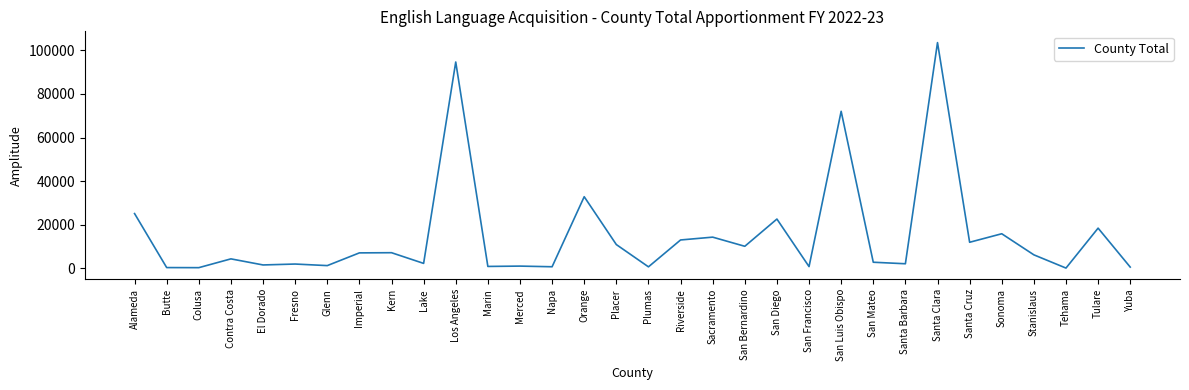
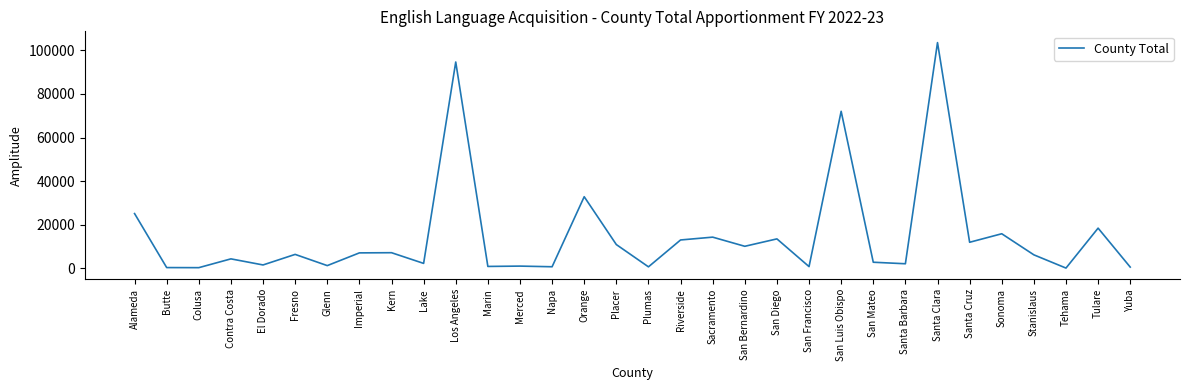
Fresno: 2000 -> 6000
San Diego: 23000 -> 14000
